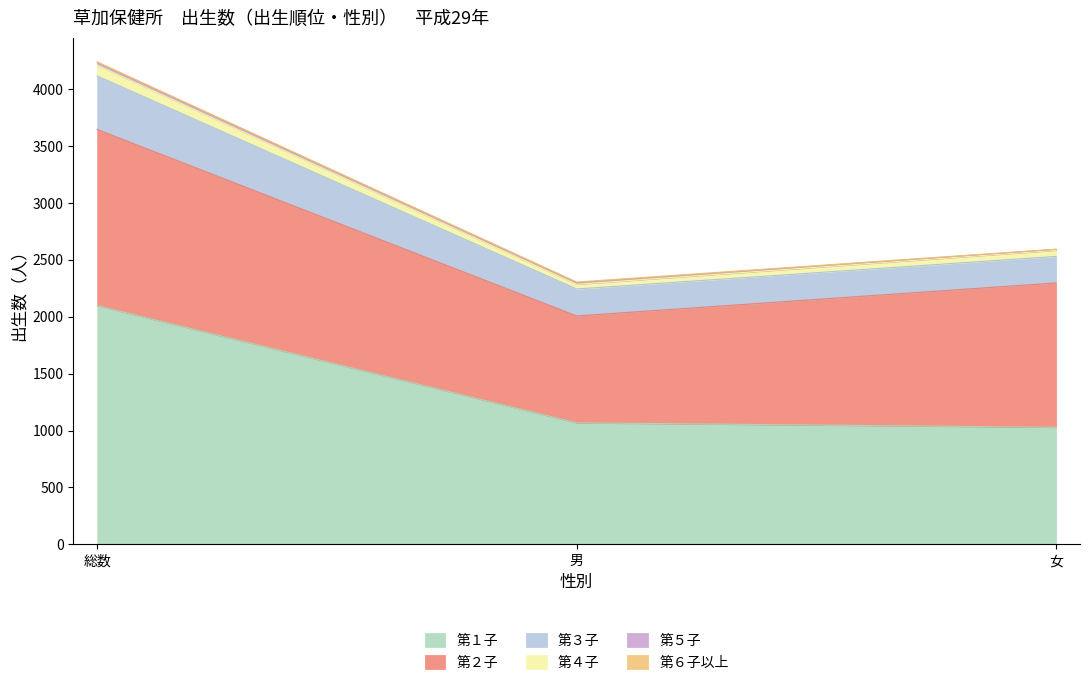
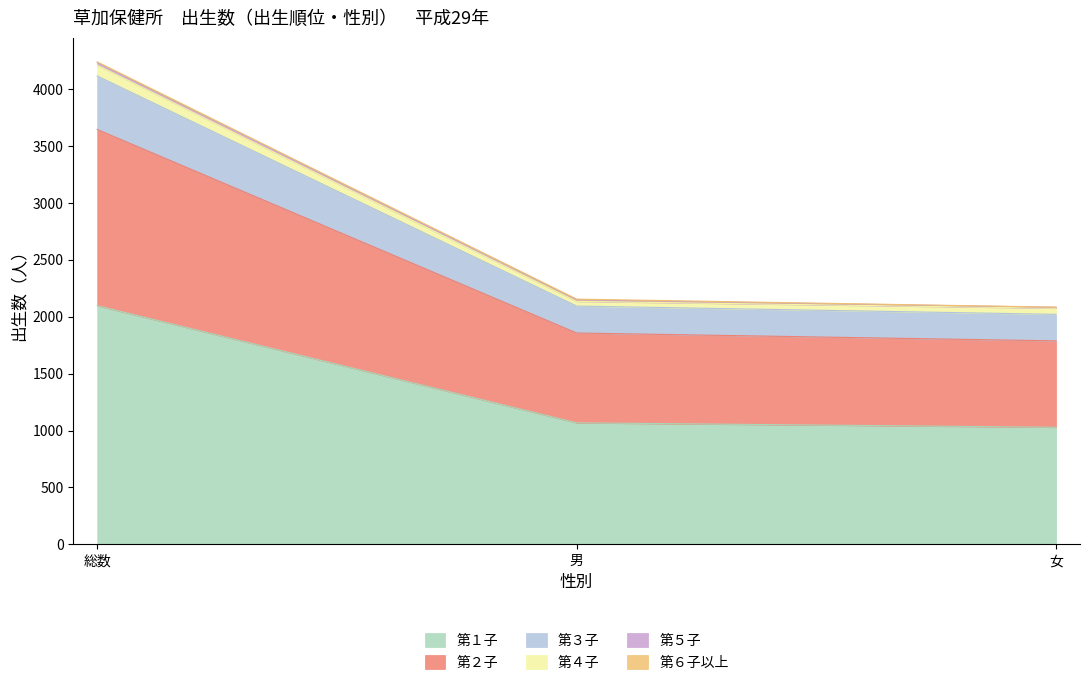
第２子, 男: 940 -> 790
第２子, 女: 1270 -> 760
